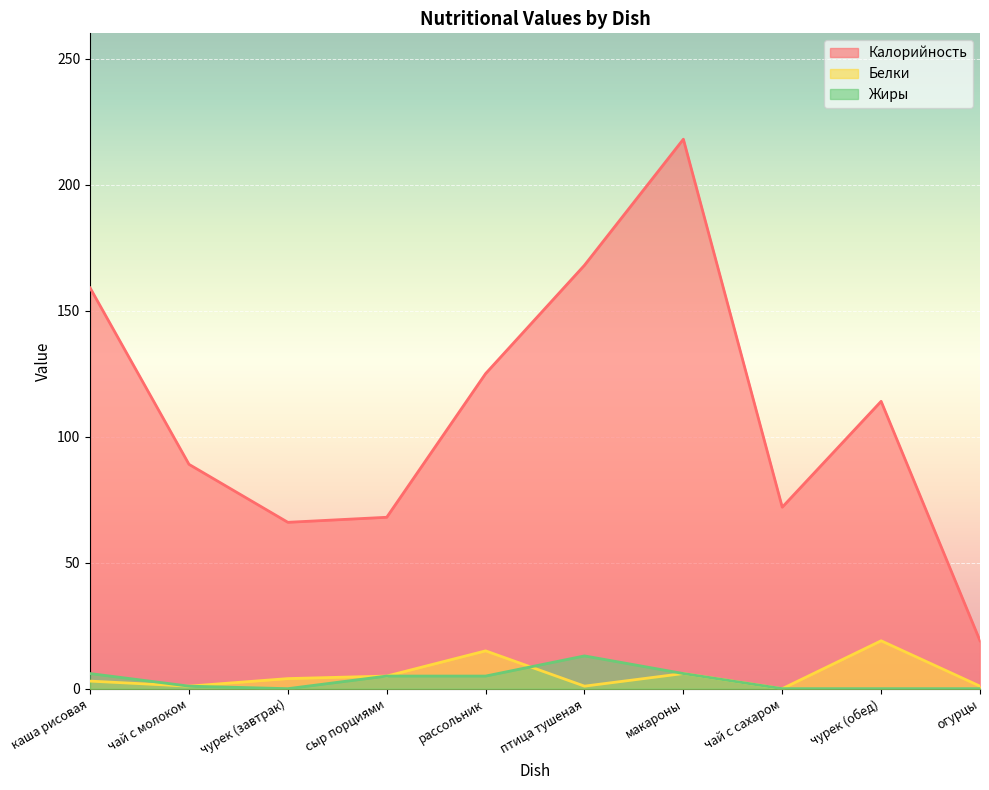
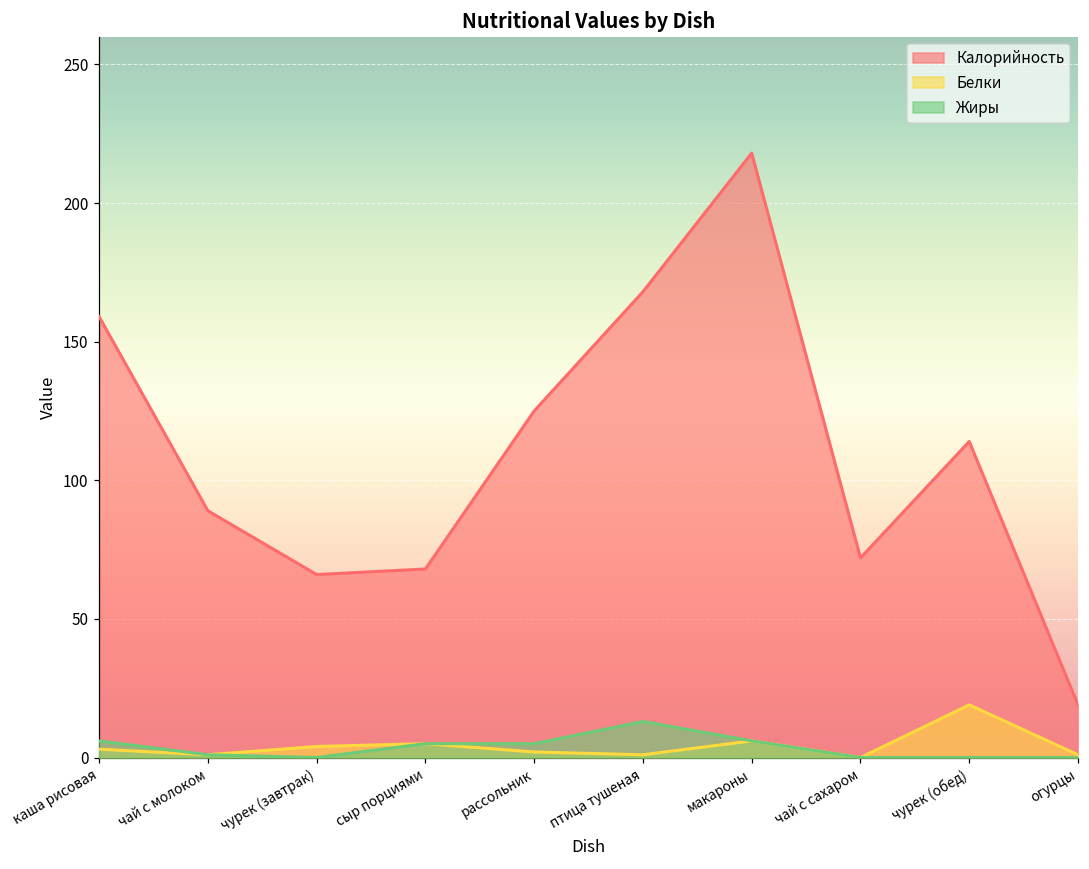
Белки, рассольник: 15 -> 2
